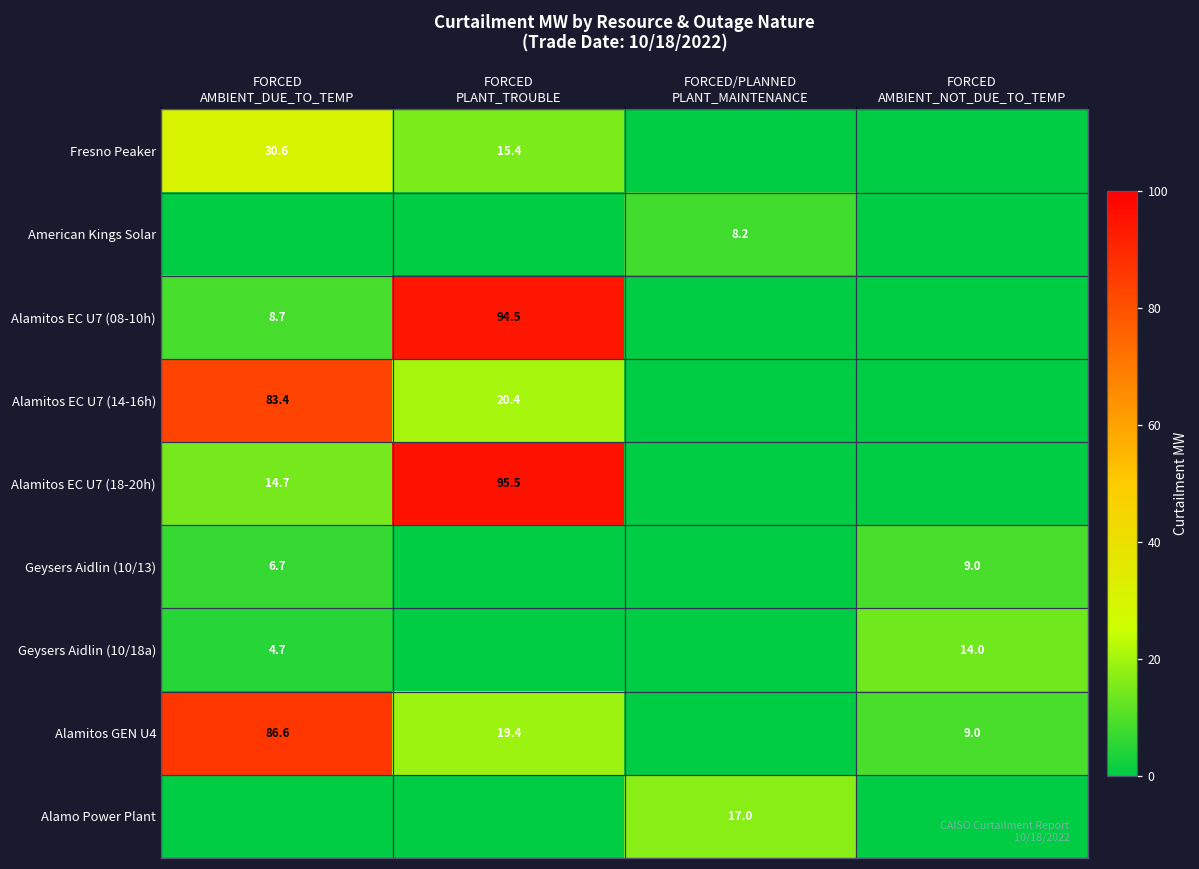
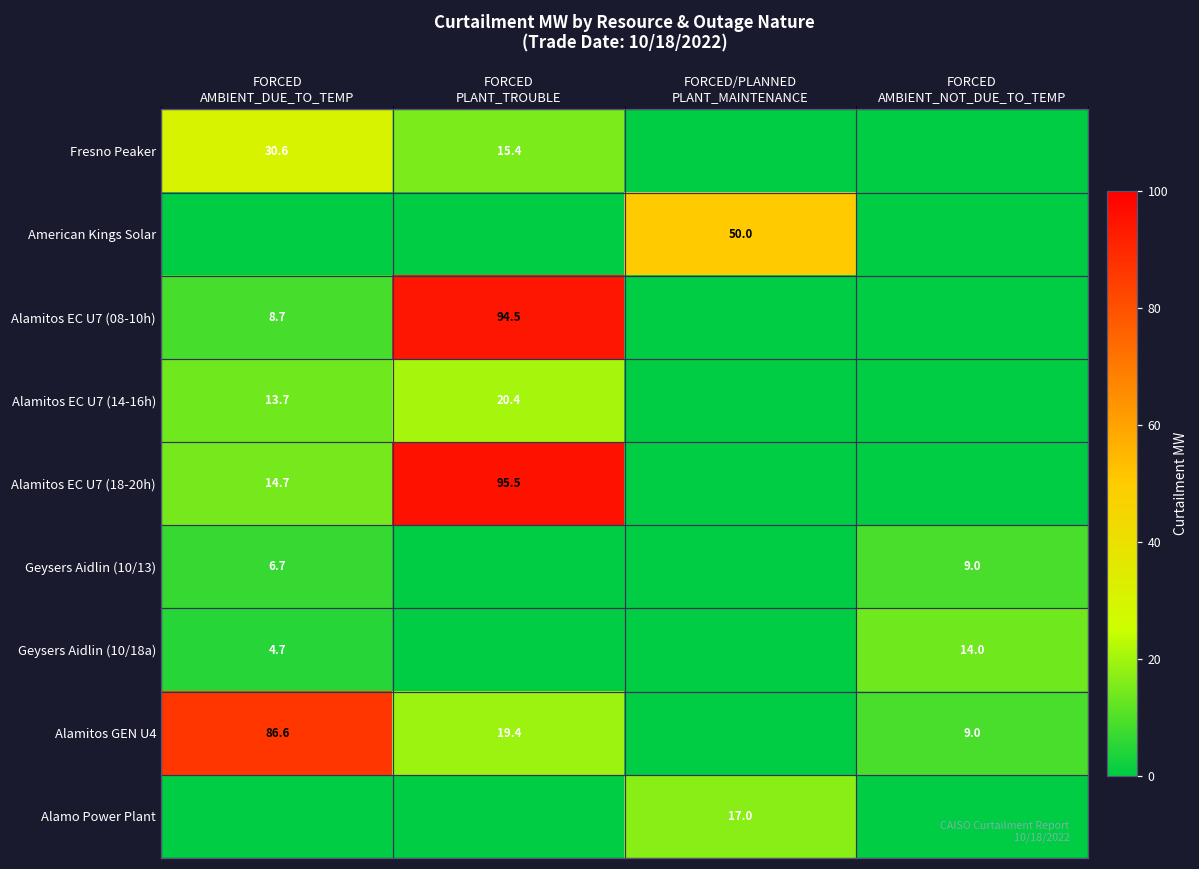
American Kings Solar, FORCED/PLANNED PLANT_MAINTENANCE: 8.2 -> 50.0
Alamitos EC U7 (14-16h), FORCED AMBIENT_DUE_TO_TEMP: 83.4 -> 13.7
